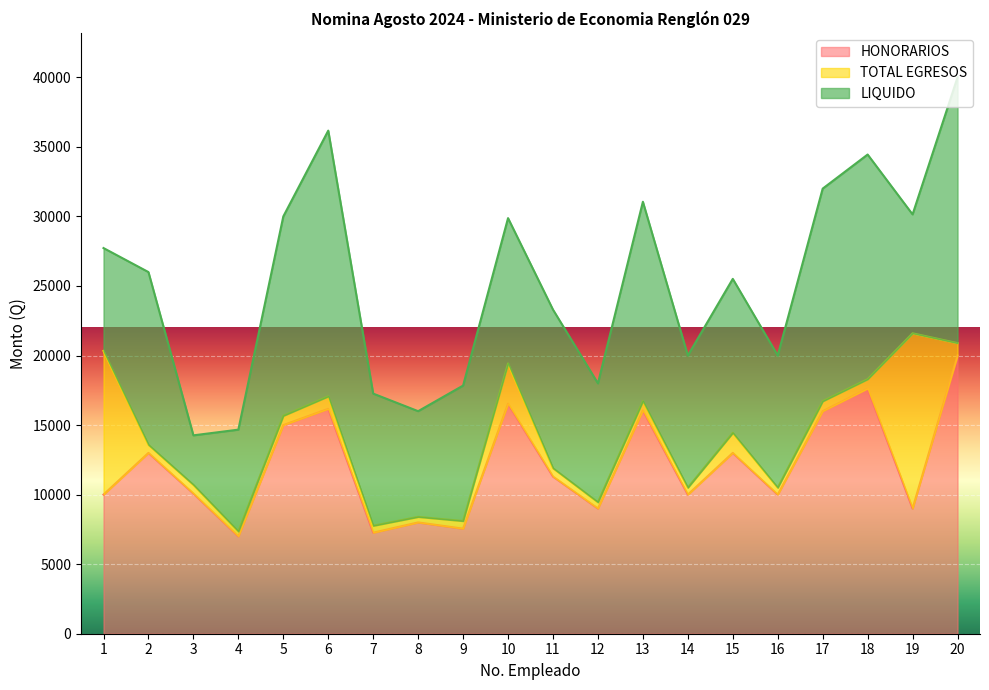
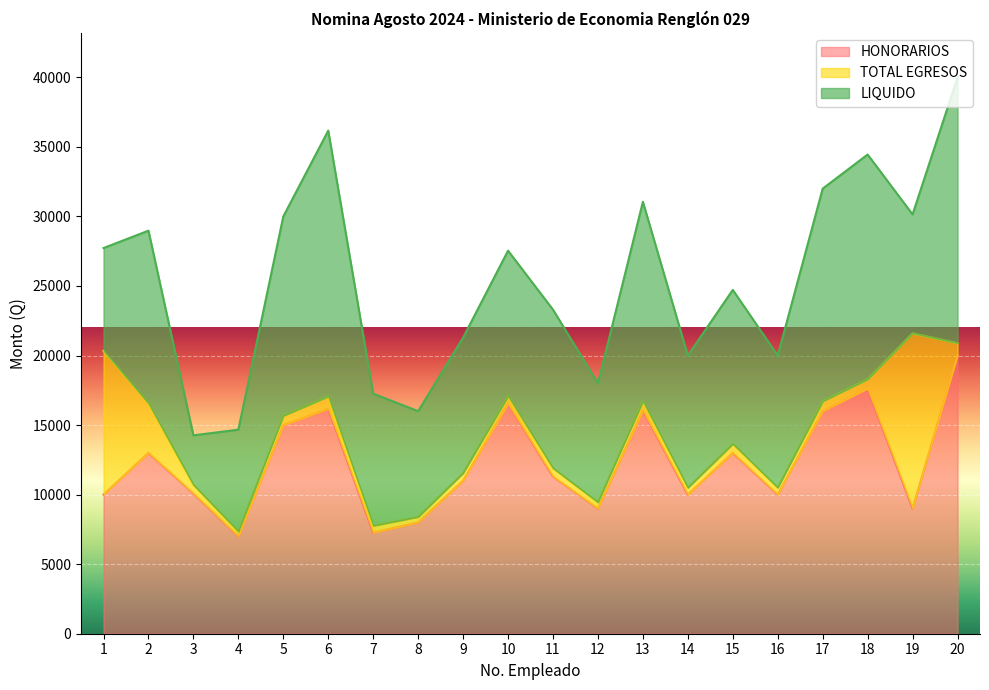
TOTAL EGRESOS, 2: 600 -> 3600
HONORARIOS, 9: 7600 -> 11000
TOTAL EGRESOS, 10: 2900 -> 600
TOTAL EGRESOS, 15: 1400 -> 700
